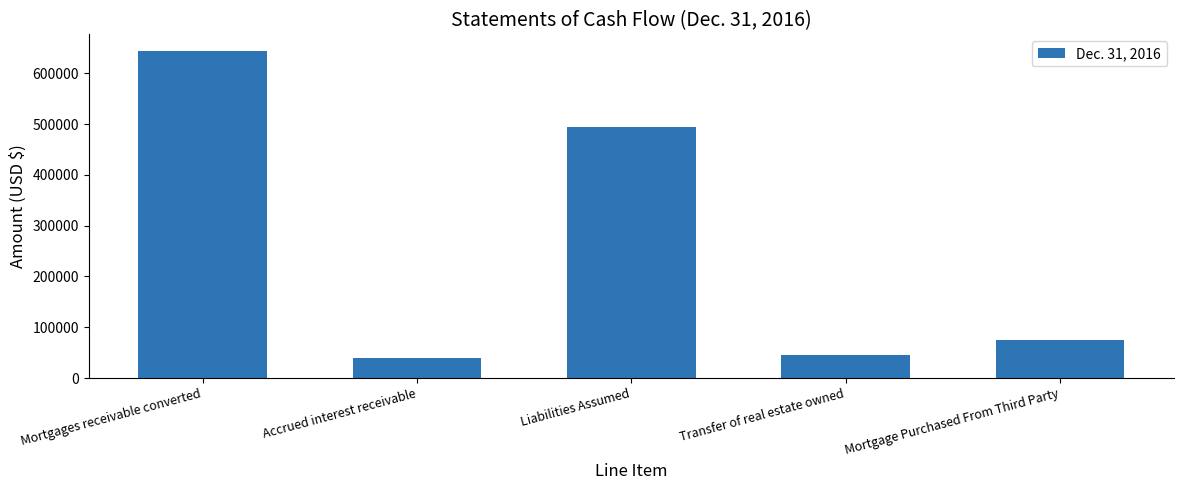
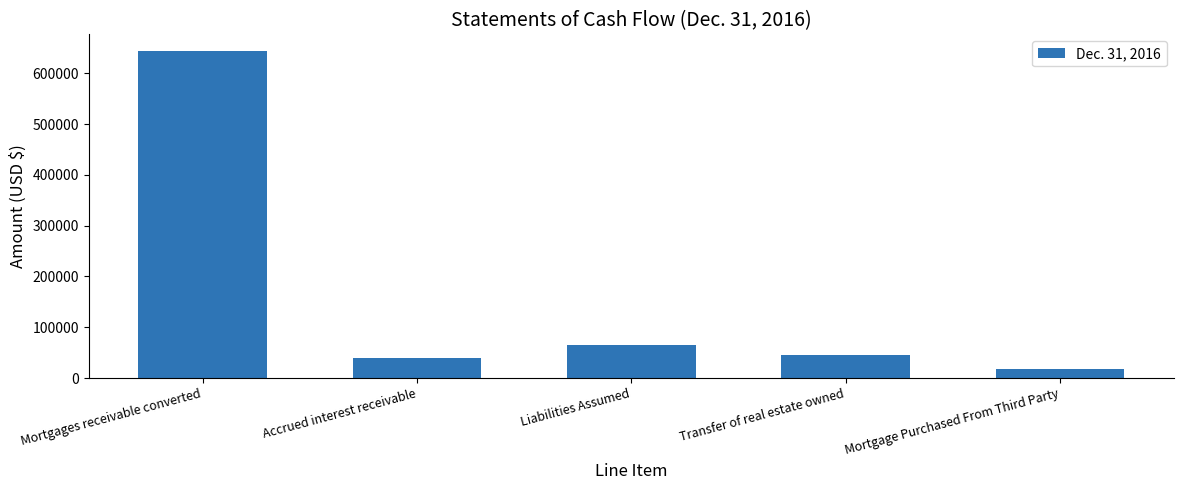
Liabilities Assumed: 490000 -> 60000
Mortgage Purchased From Third Party: 70000 -> 20000
